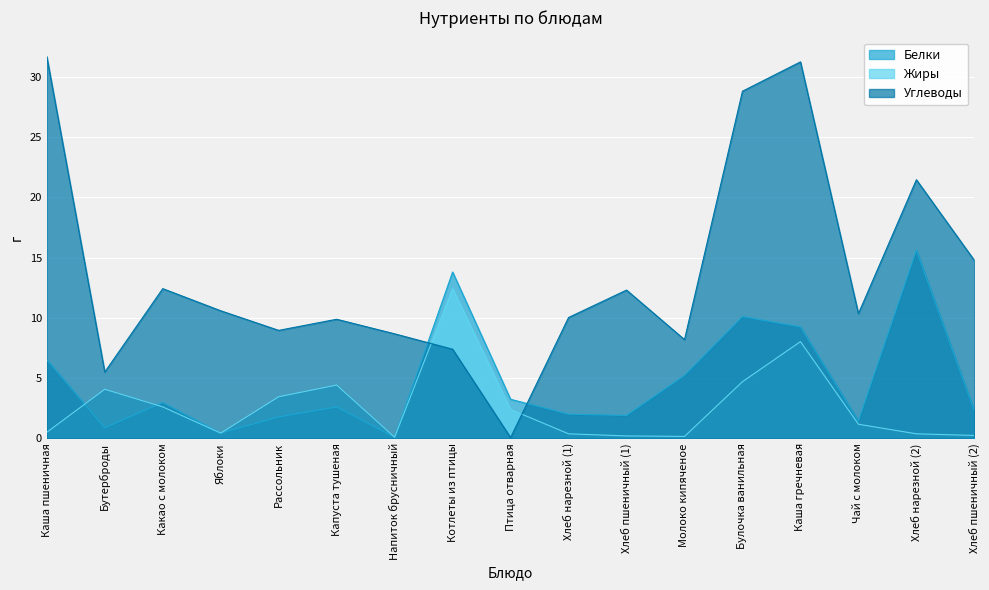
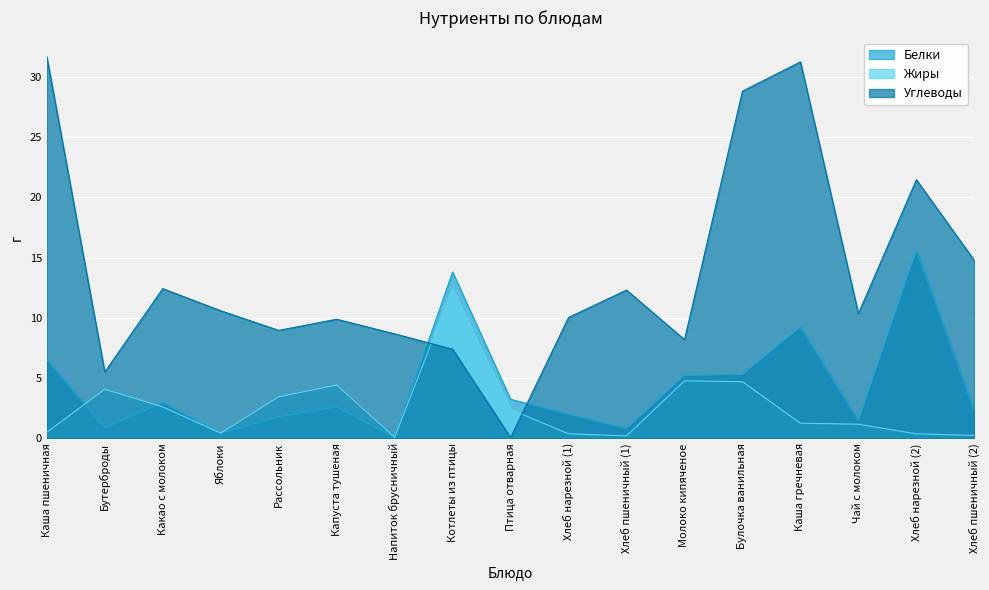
Белки, Хлеб пшеничный (1): 1.9 -> 0.8
Жиры, Молоко кипяченое: 0.2 -> 4.8
Белки, Булочка ванильная: 10.1 -> 5.3
Жиры, Каша гречневая: 8.0 -> 1.3
